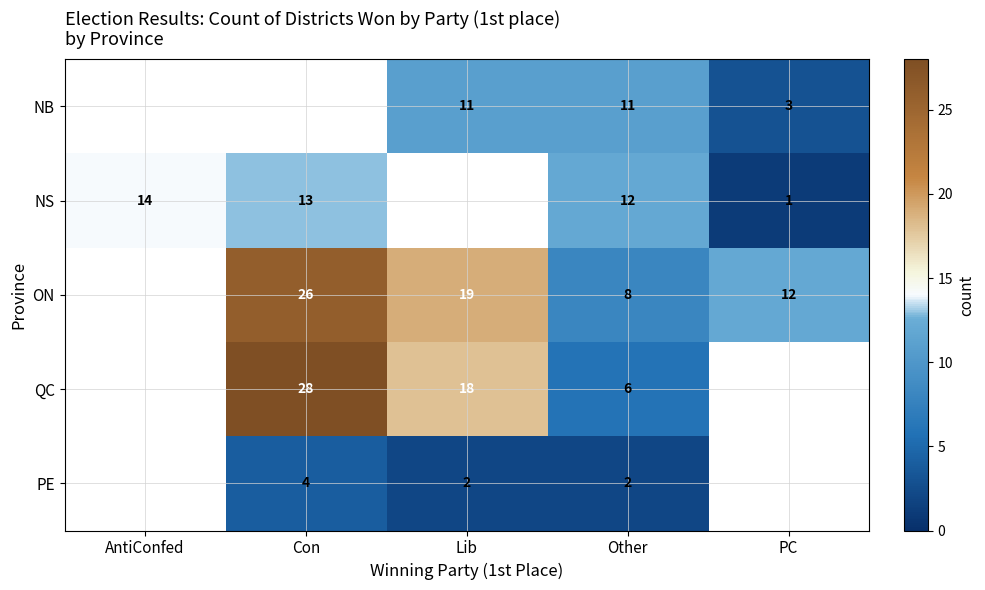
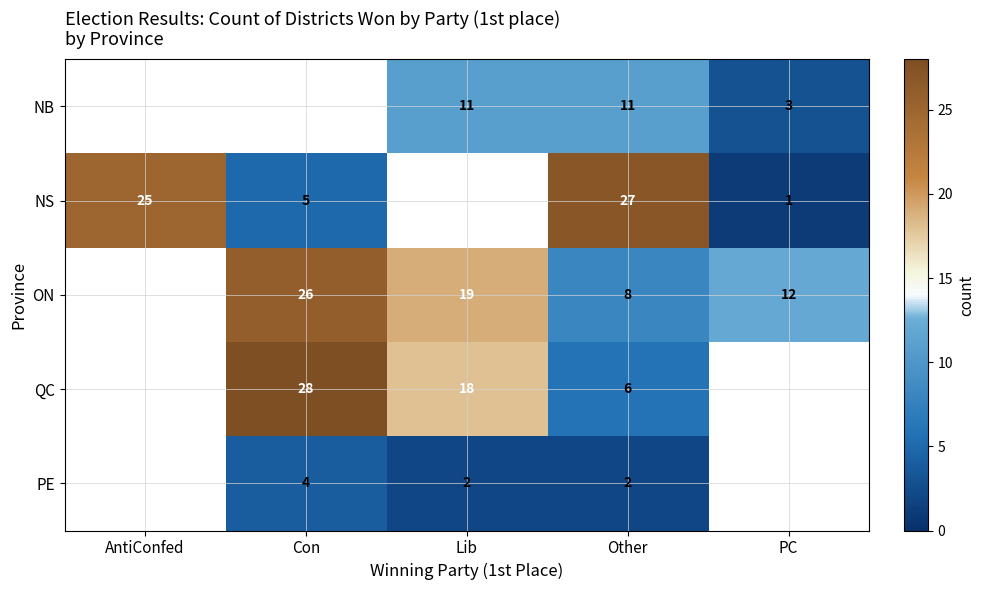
NS, AntiConfed: 14 -> 25
NS, Con: 13 -> 5
NS, Other: 12 -> 27
